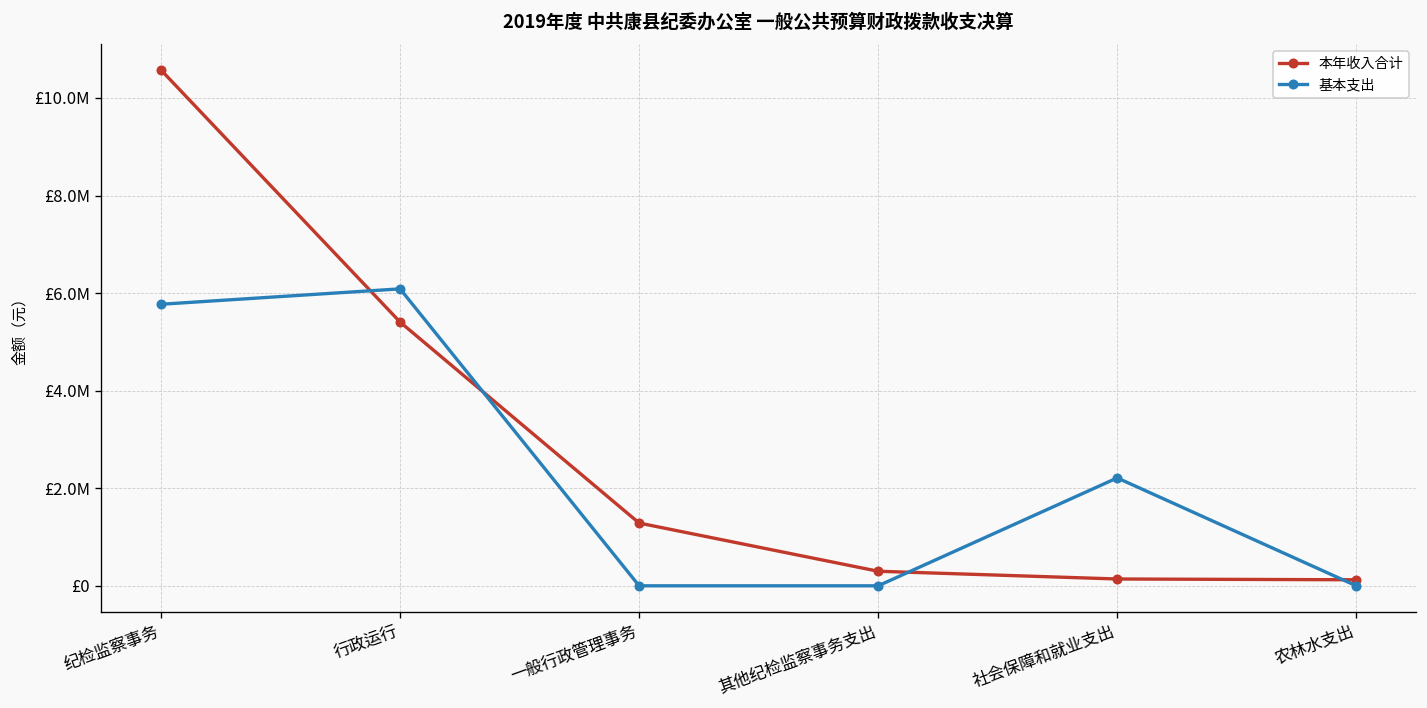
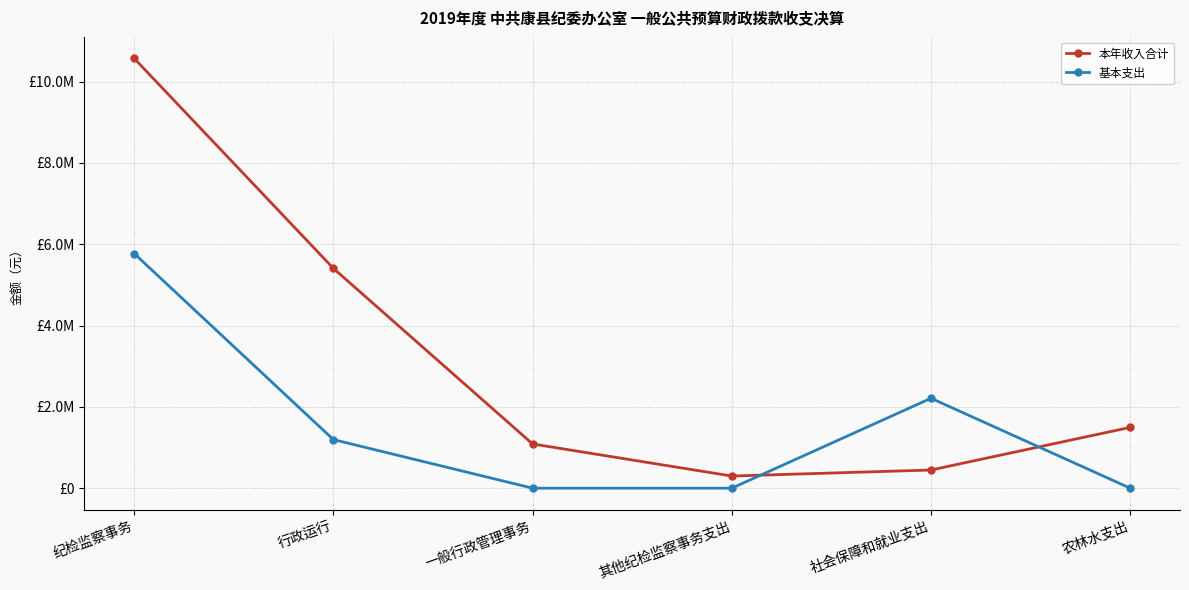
基本支出, 行政运行: £6100000 -> £1200000
本年收入合计, 一般行政管理事务: £1300000 -> £1100000
本年收入合计, 社会保障和就业支出: £100000 -> £400000
本年收入合计, 农林水支出: £100000 -> £1500000
